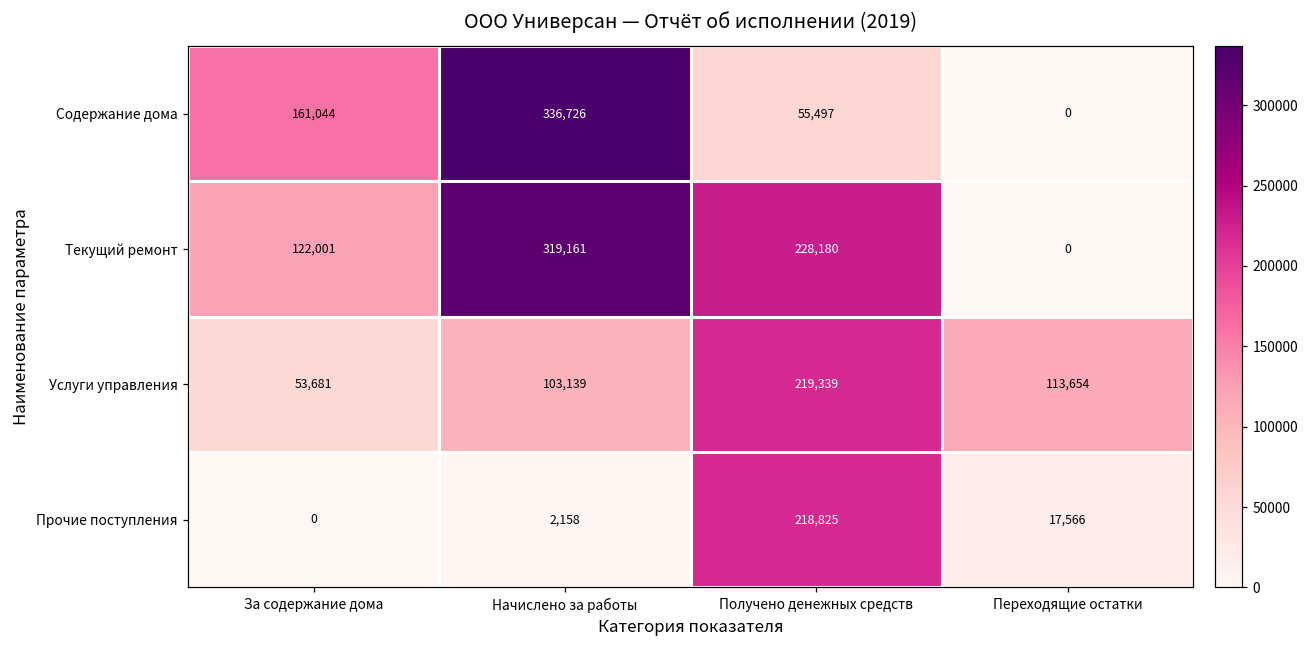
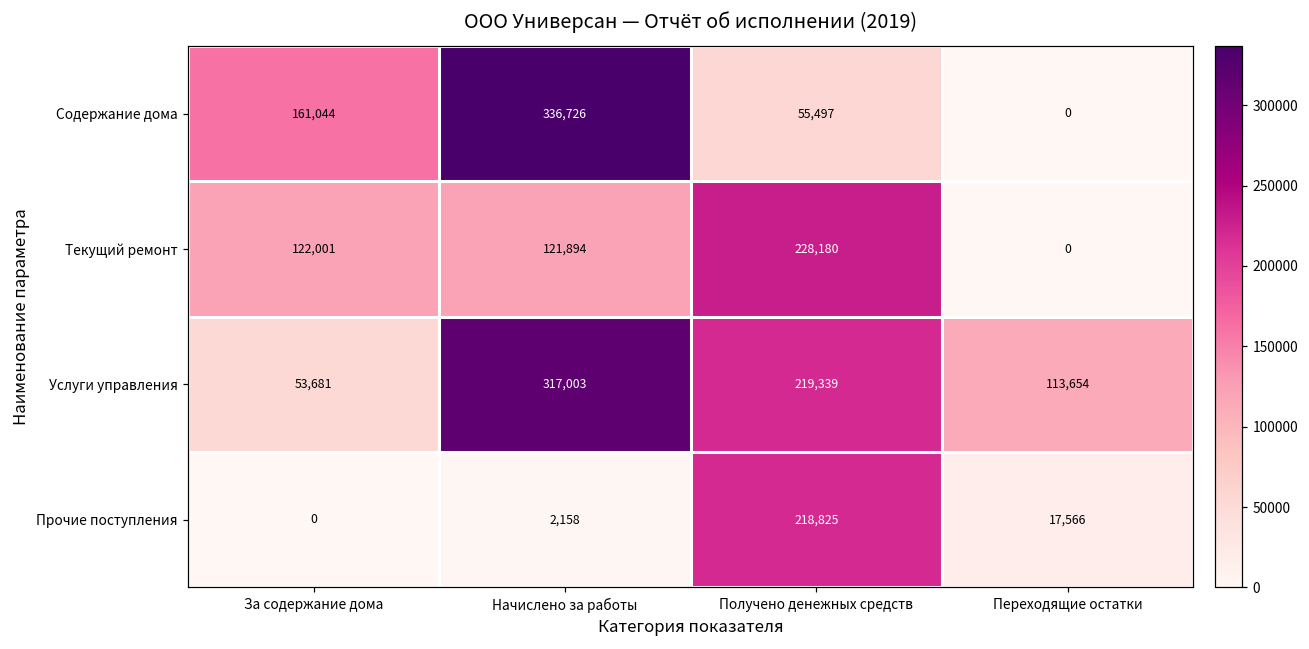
Текущий ремонт, Начислено за работы: 319,161 -> 121,894
Услуги управления, Начислено за работы: 103,139 -> 317,003
